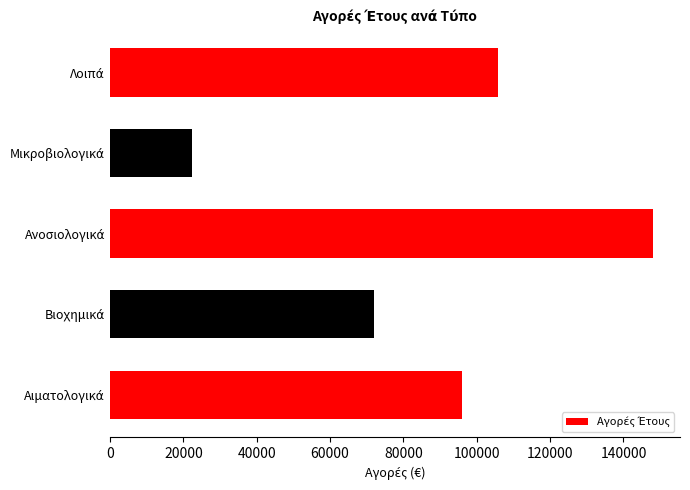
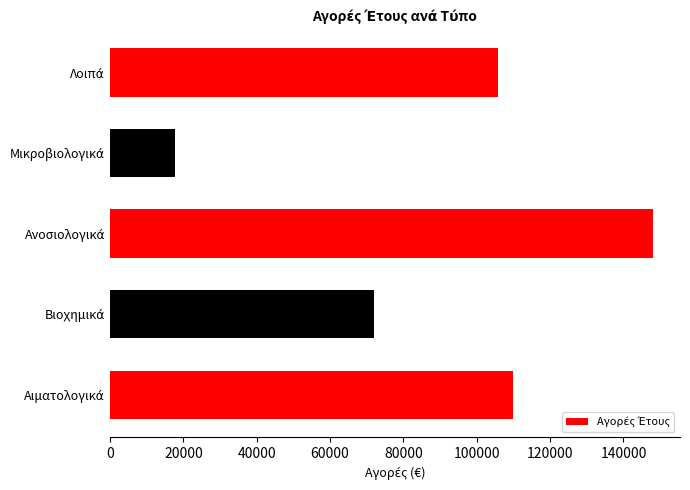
Μικροβιολογικά: 22000 -> 18000
Αιματολογικά: 96000 -> 110000
